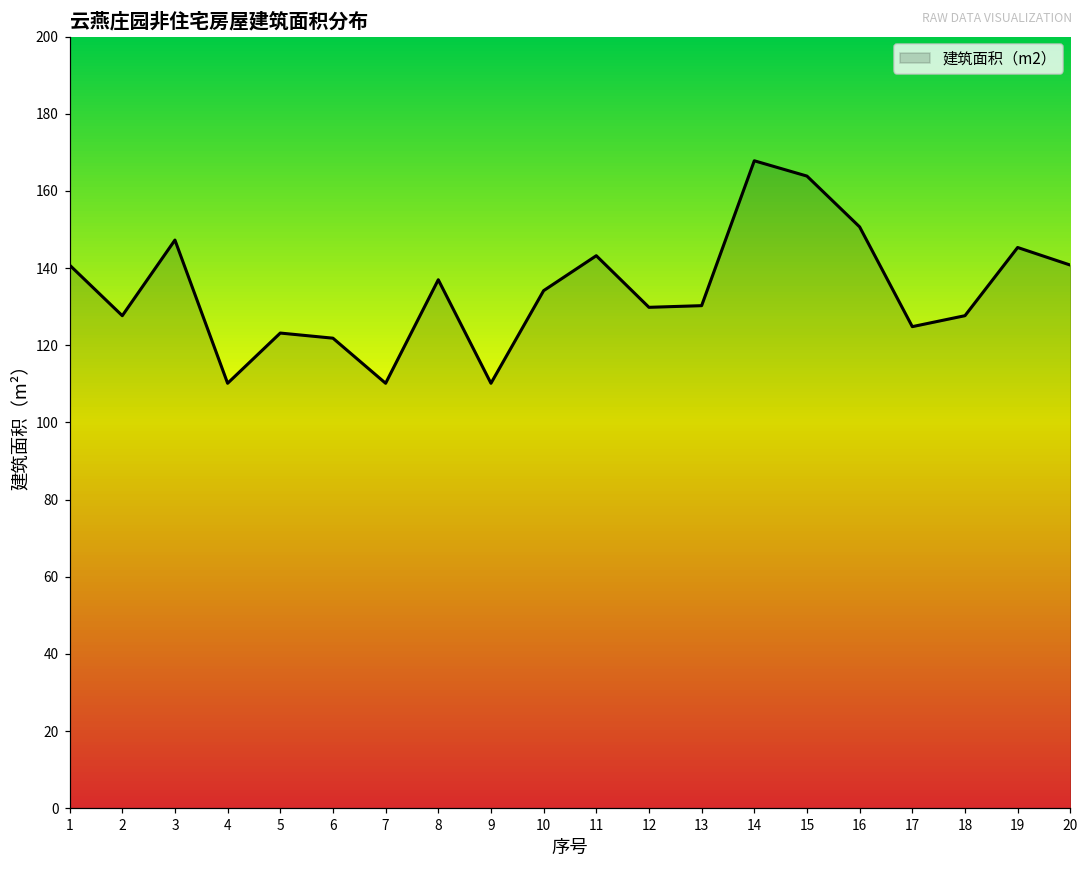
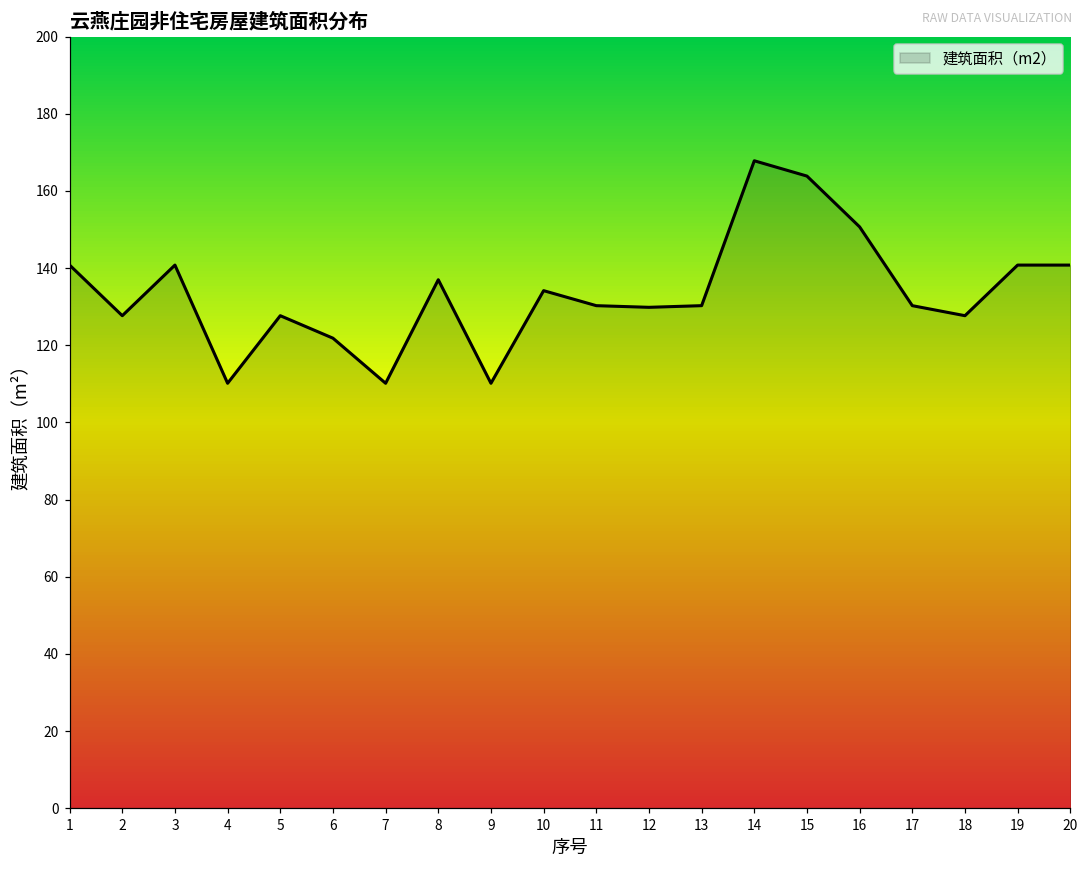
3: 147 -> 141
5: 123 -> 128
11: 143 -> 130
17: 125 -> 130
19: 145 -> 141
